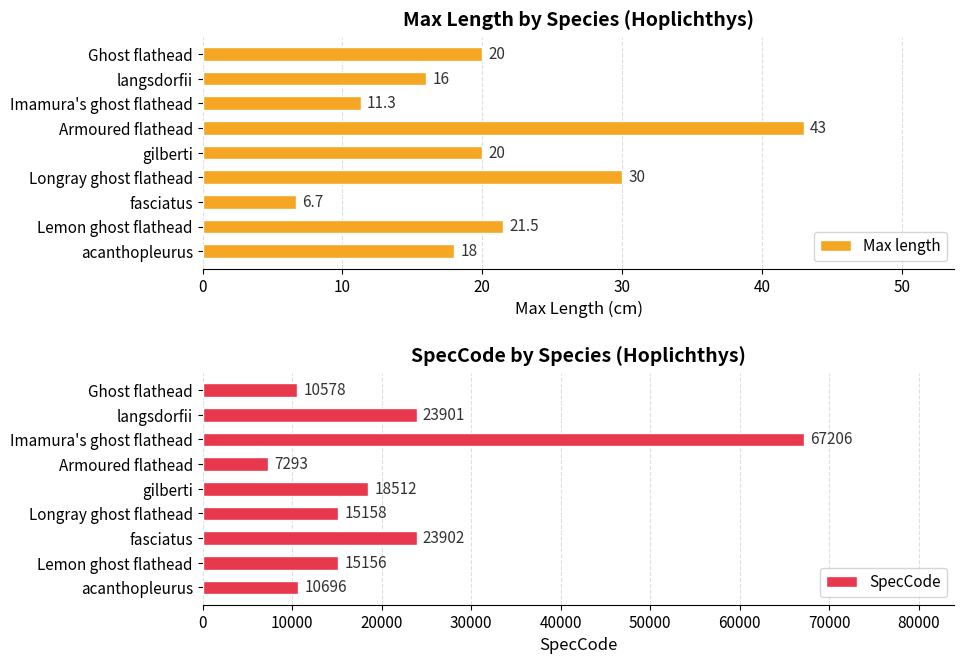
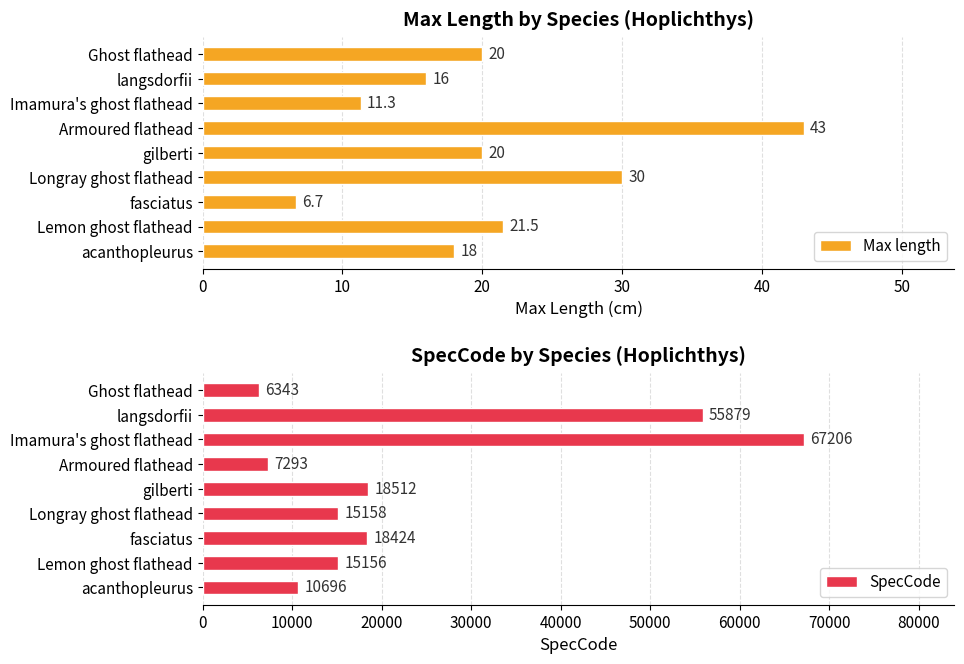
SpecCode by Species (Hoplichthys), Ghost flathead: 10578 -> 6343
SpecCode by Species (Hoplichthys), langsdorfii: 23901 -> 55879
SpecCode by Species (Hoplichthys), fasciatus: 23902 -> 18424
